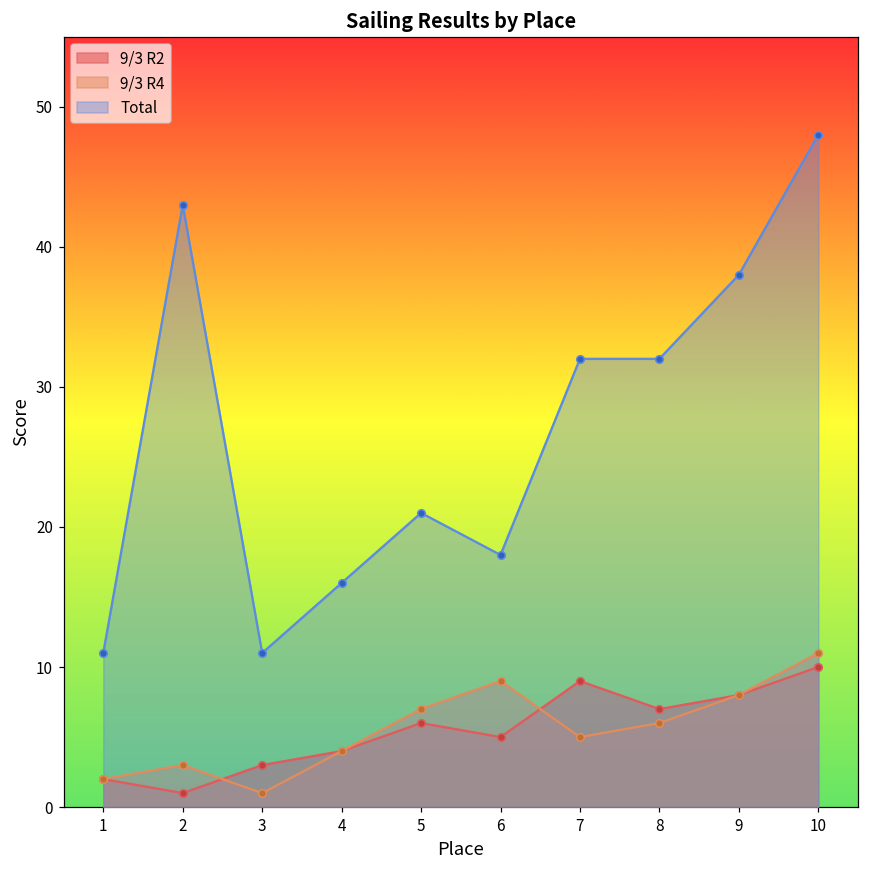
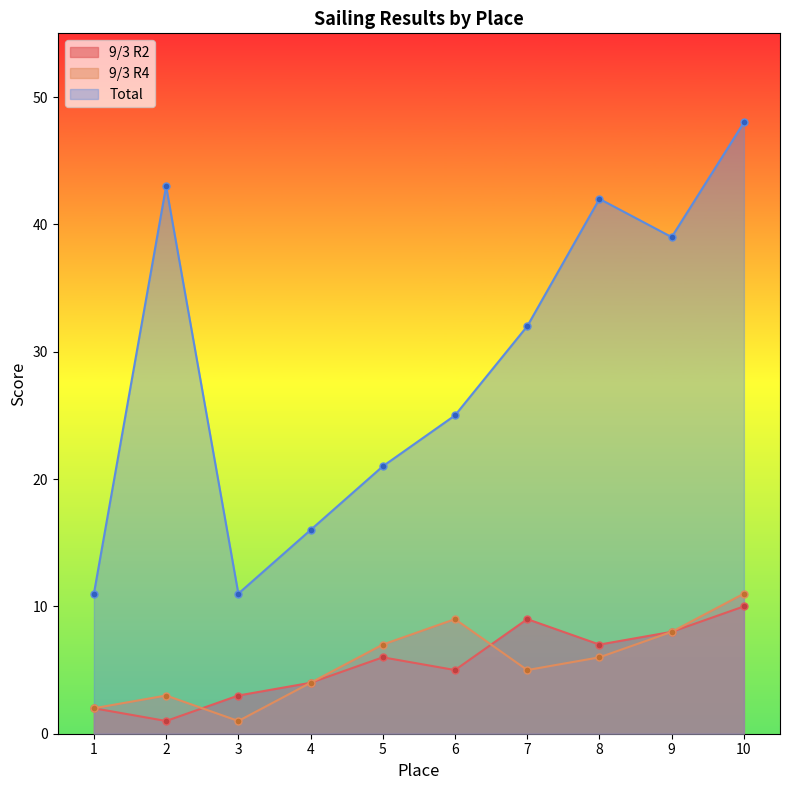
Total, 6: 18 -> 25
Total, 8: 32 -> 42
Total, 9: 38 -> 39
